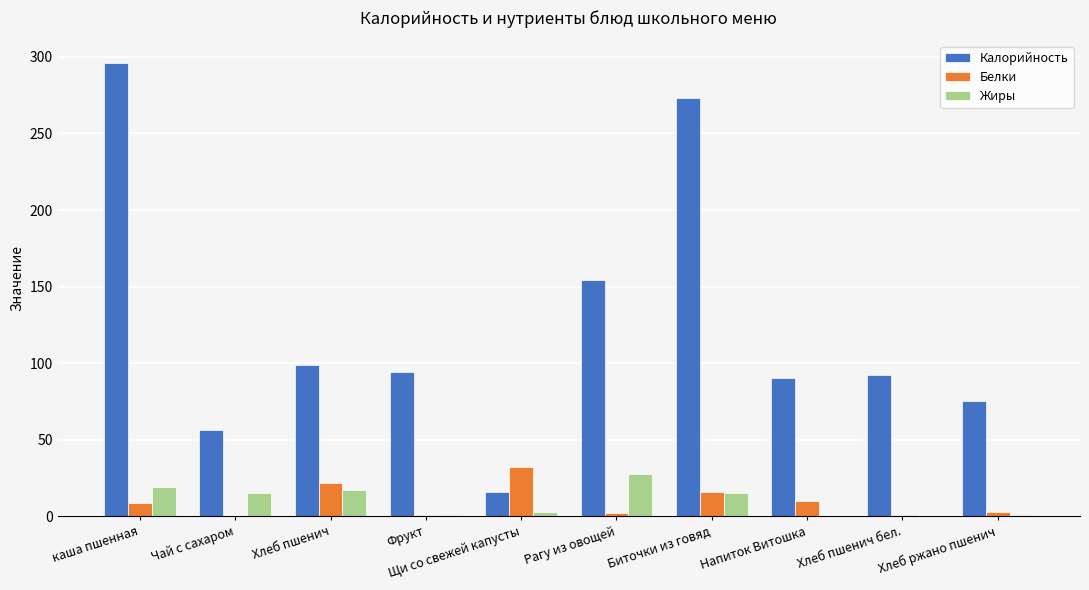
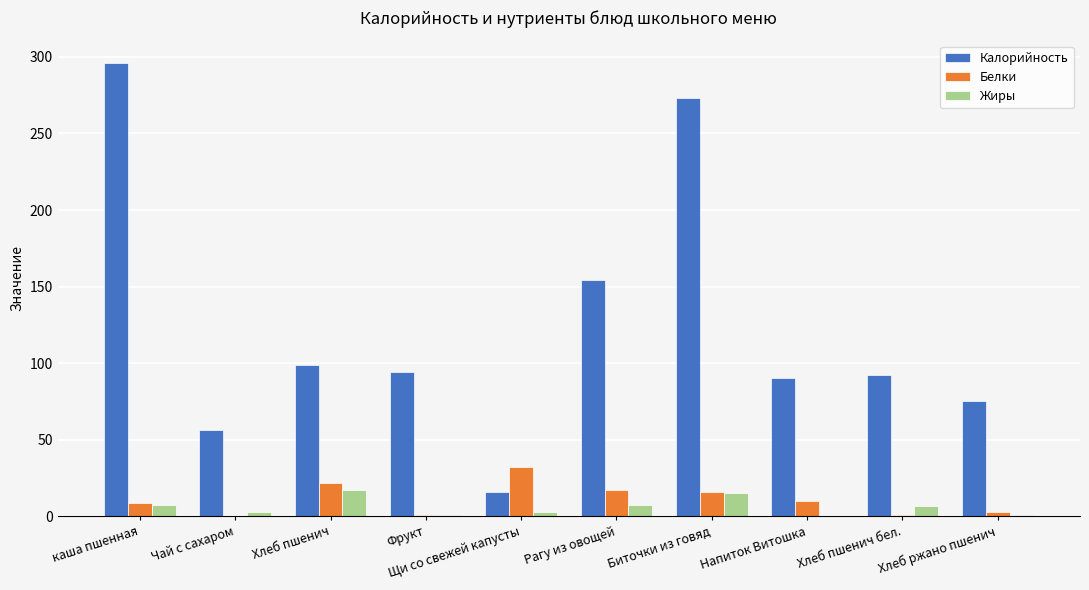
Жиры, каша пшенная: 19 -> 8
Жиры, Чай с сахаром: 15 -> 3
Белки, Рагу из овощей: 2 -> 17
Жиры, Рагу из овощей: 27 -> 7
Жиры, Хлеб пшенич бел.: 0 -> 7
